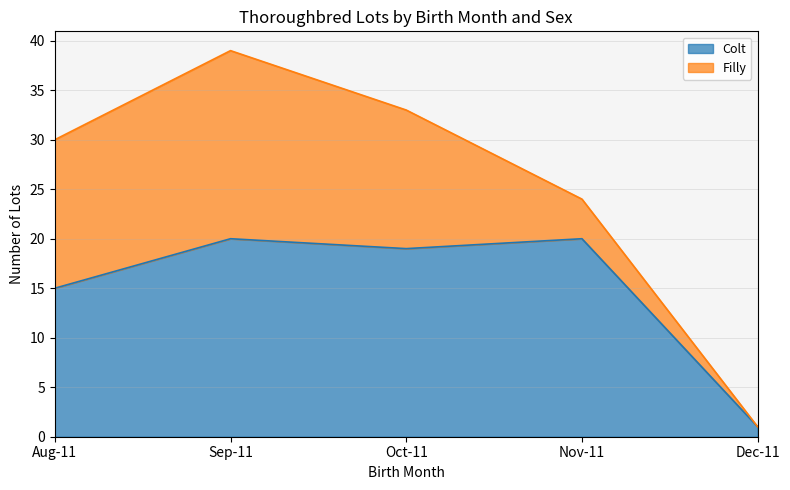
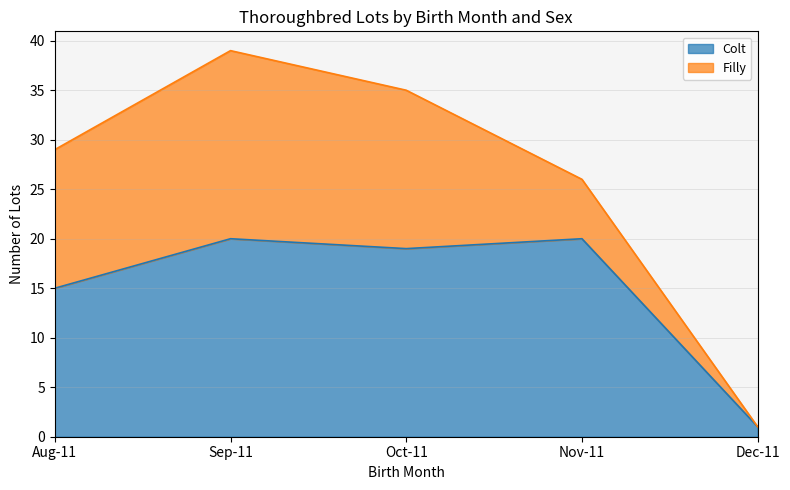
Filly, Aug-11: 15 -> 14
Filly, Oct-11: 14 -> 16
Filly, Nov-11: 4 -> 6
